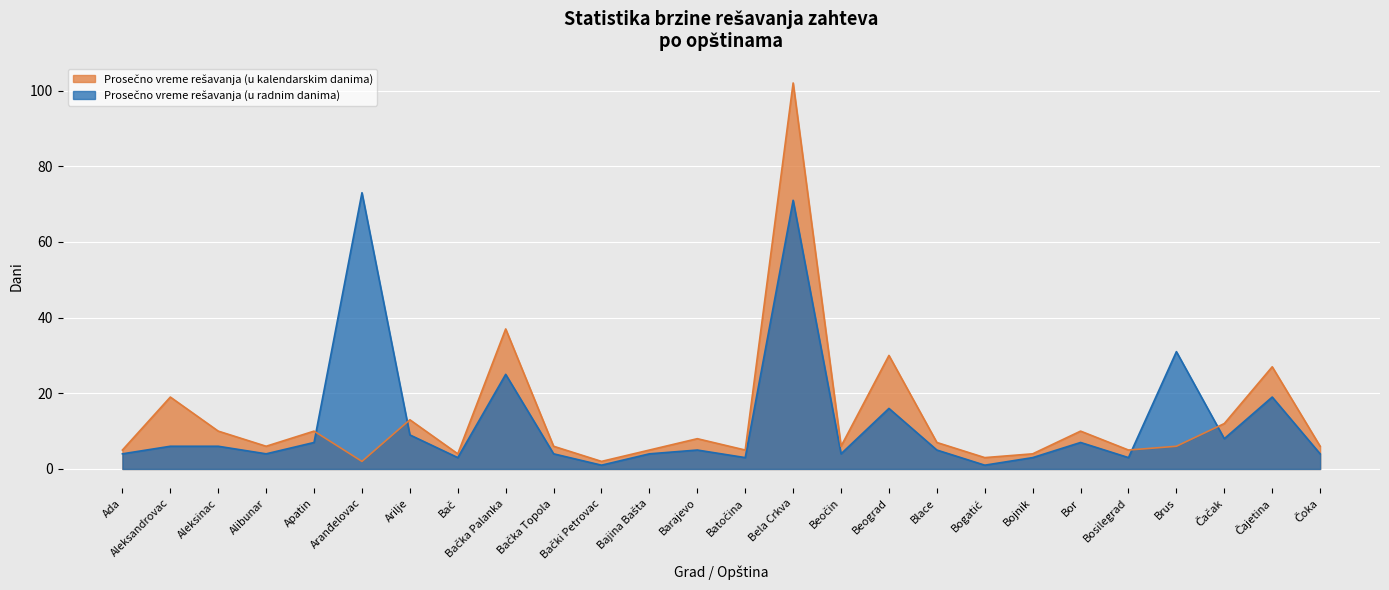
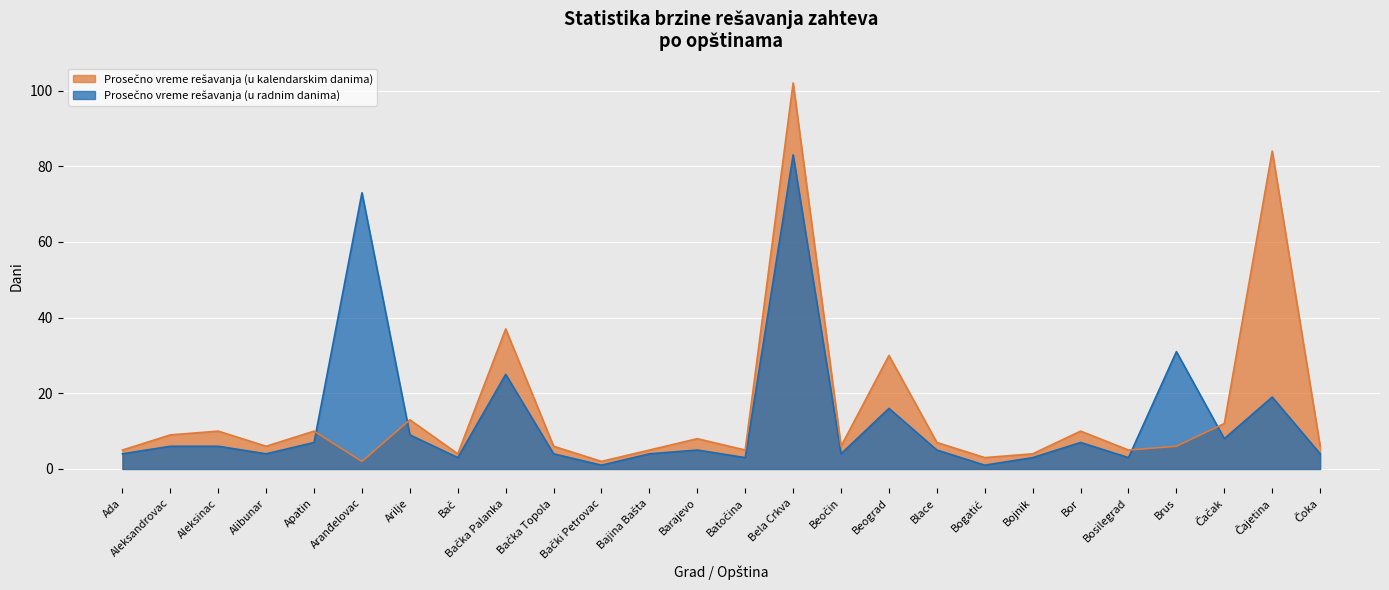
Prosečno vreme rešavanja (u kalendarskim danima), Aleksandrovac: 19 -> 9
Prosečno vreme rešavanja (u radnim danima), Bela Crkva: 71 -> 83
Prosečno vreme rešavanja (u kalendarskim danima), Čajetina: 27 -> 84
